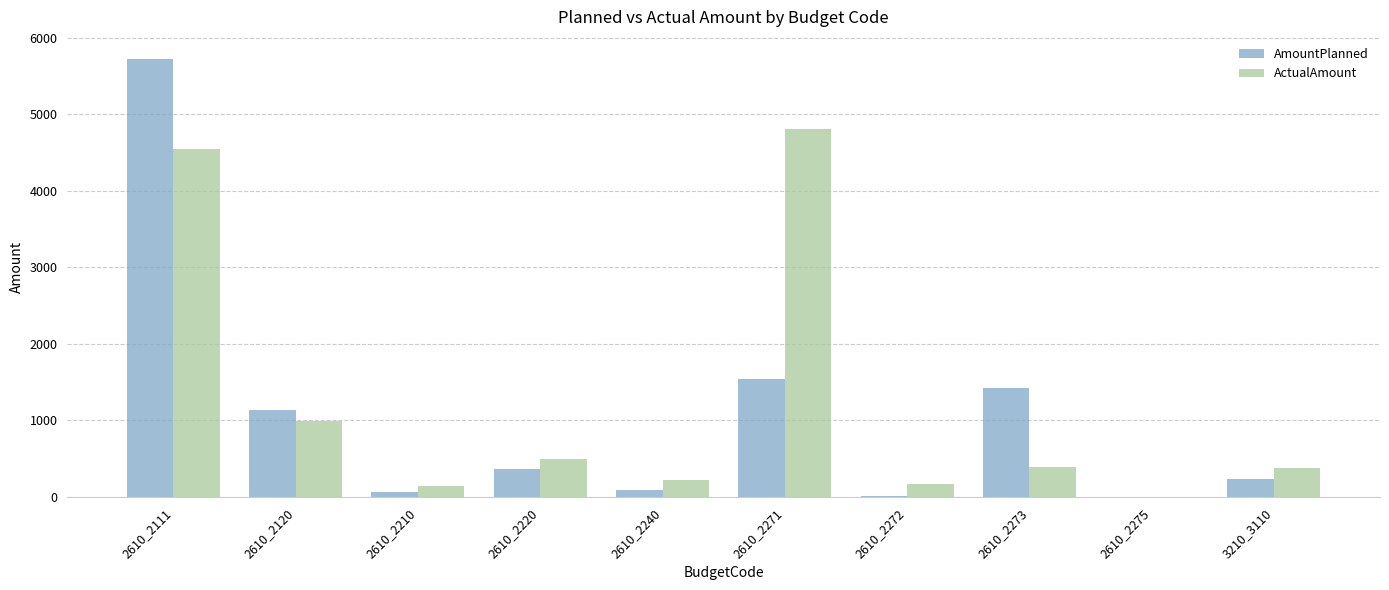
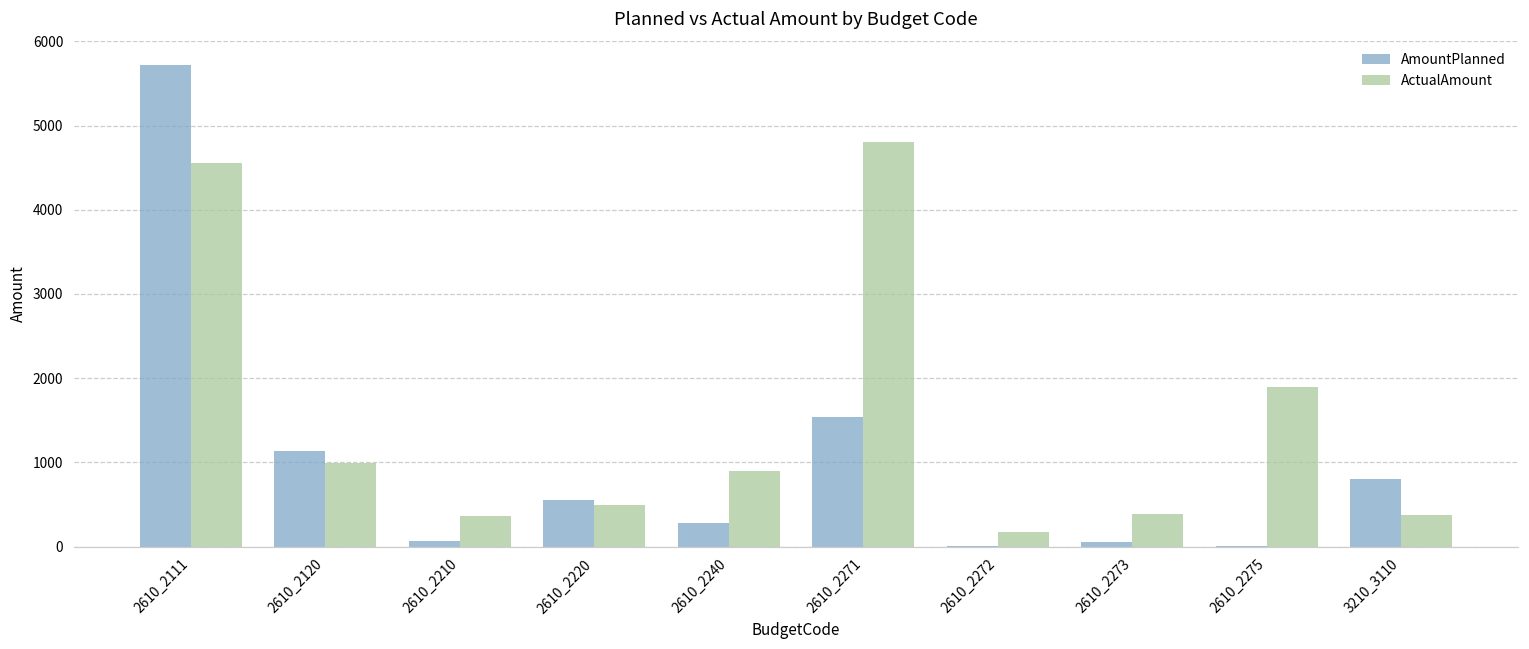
ActualAmount, 2610_2210: 100 -> 400
AmountPlanned, 2610_2220: 400 -> 600
AmountPlanned, 2610_2240: 100 -> 300
ActualAmount, 2610_2240: 200 -> 900
AmountPlanned, 2610_2273: 1400 -> 100
ActualAmount, 2610_2275: 0 -> 1900
AmountPlanned, 3210_3110: 200 -> 800
